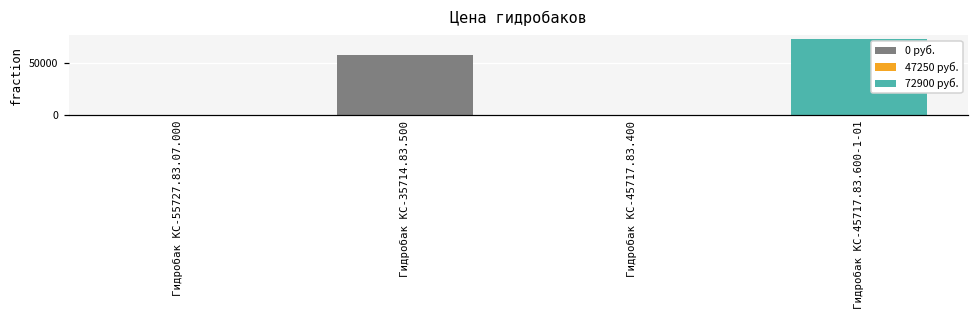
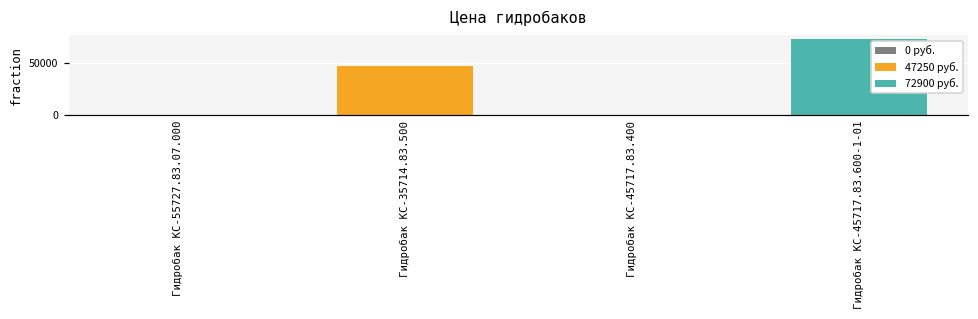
Гидробак КС-35714.83.500: 60000 -> 50000
